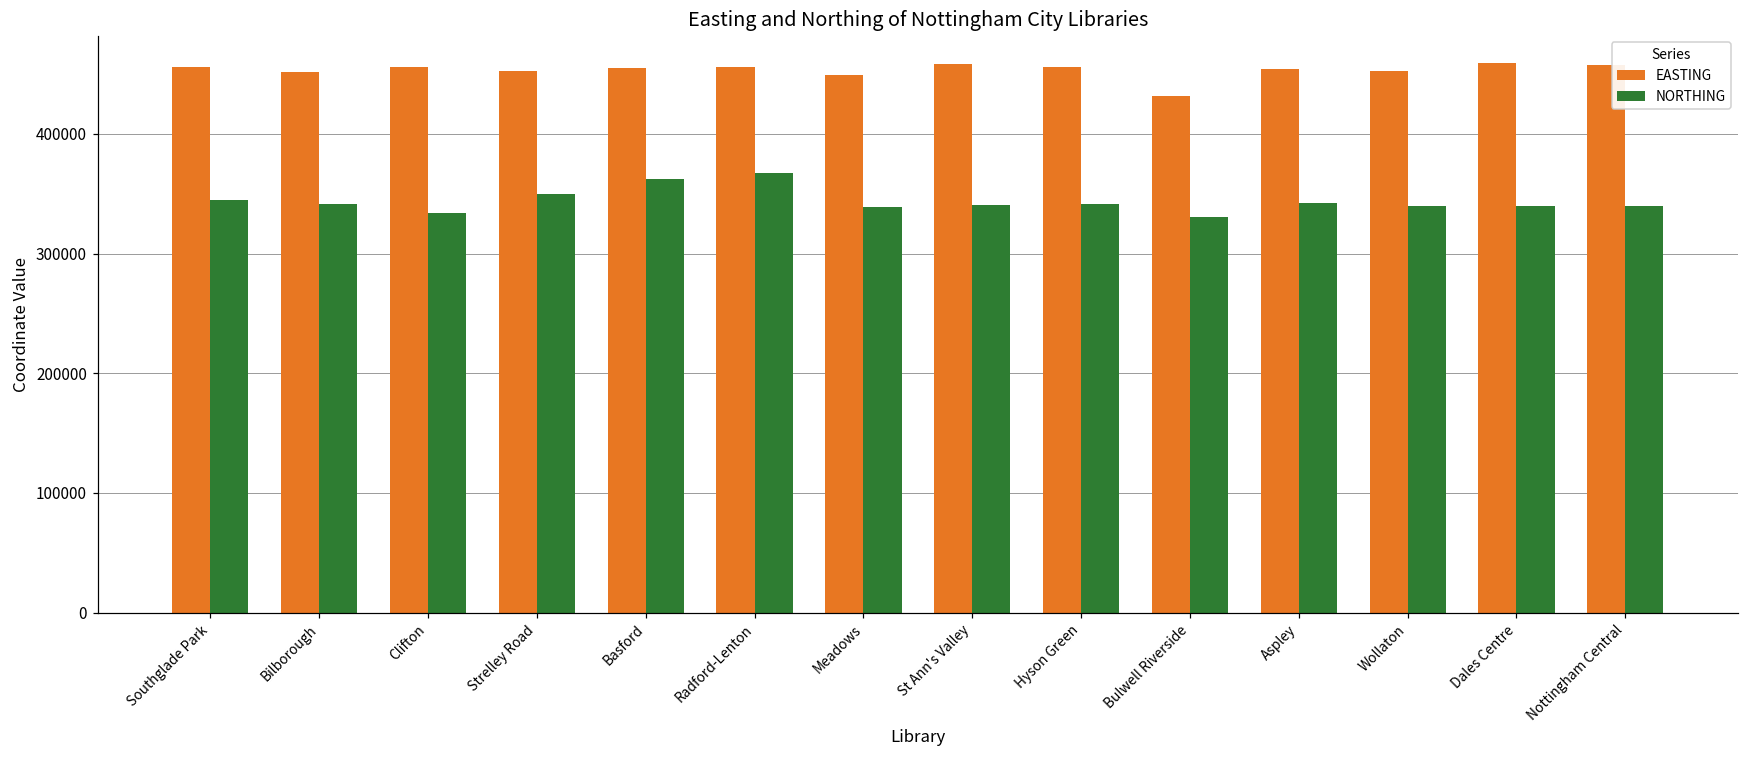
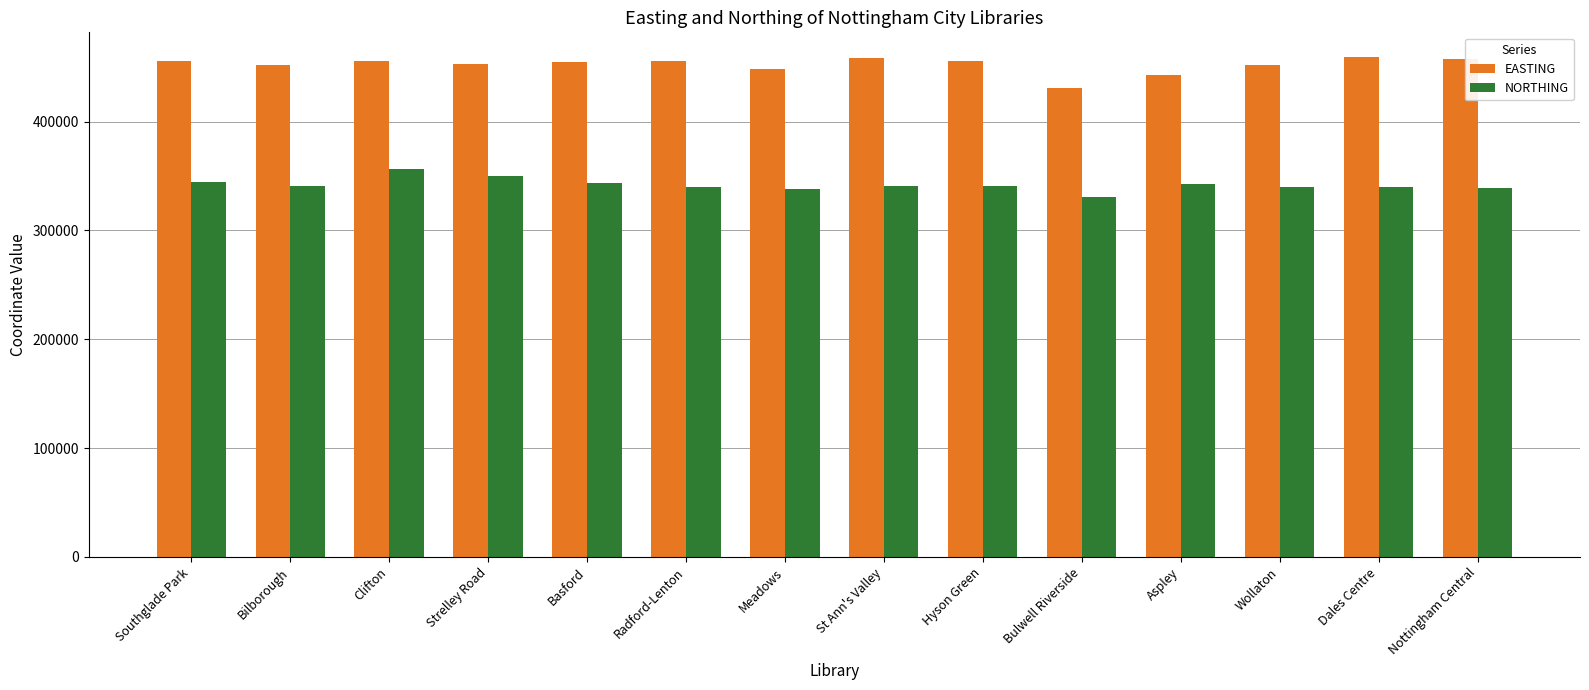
NORTHING, Clifton: 334000 -> 356000
NORTHING, Basford: 362000 -> 343000
NORTHING, Radford-Lenton: 367000 -> 340000
EASTING, Aspley: 454000 -> 443000
